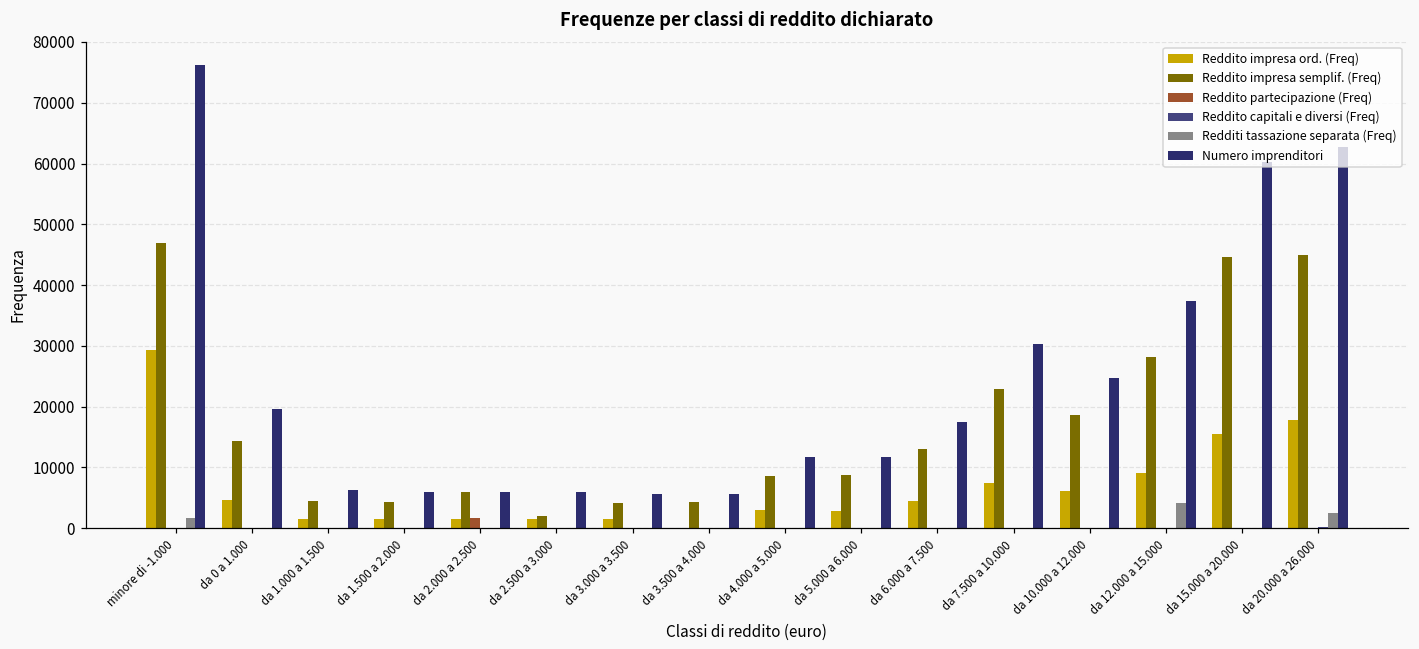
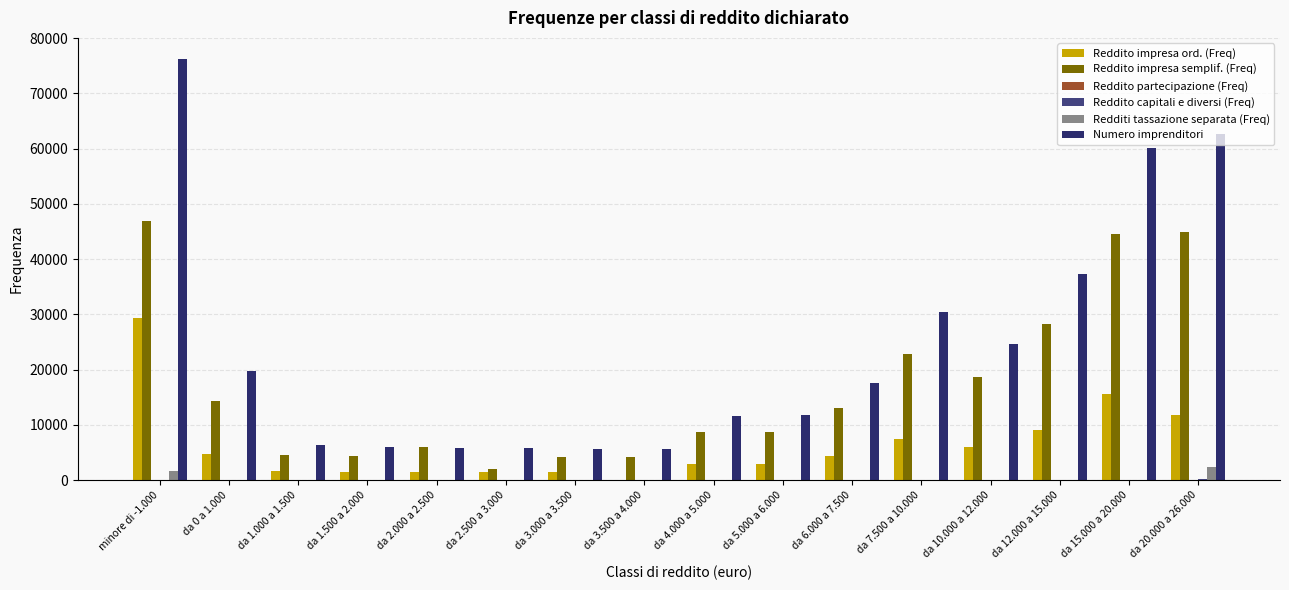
Reddito partecipazione (Freq), da 2.000 a 2.500: 2000 -> 0
Redditi tassazione separata (Freq), da 12.000 a 15.000: 4000 -> 0
Reddito impresa ord. (Freq), da 20.000 a 26.000: 18000 -> 12000
